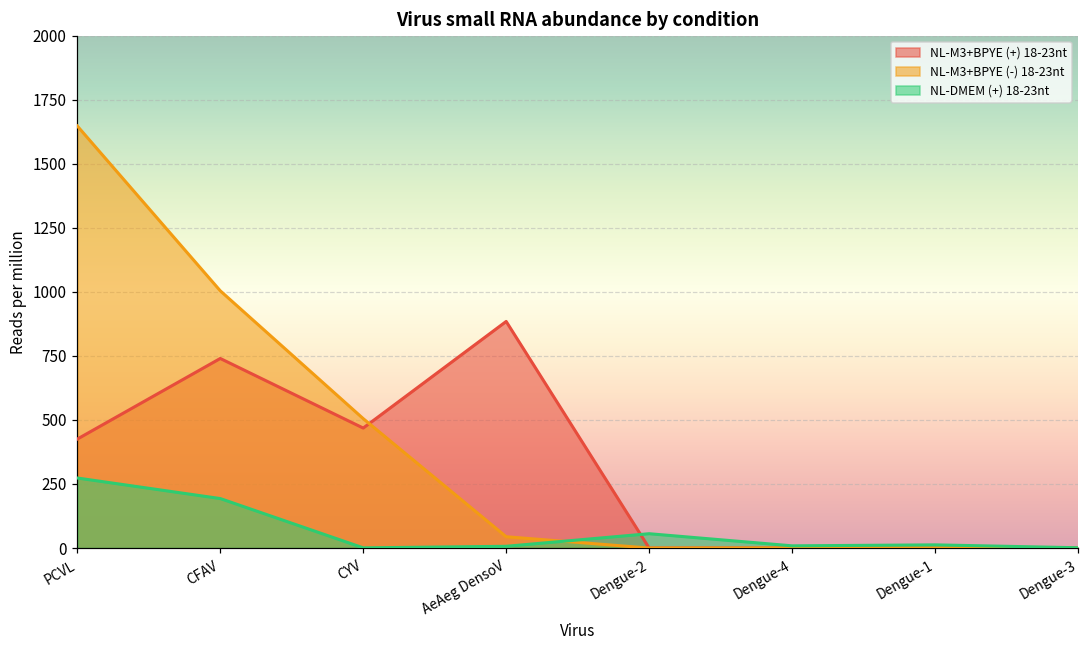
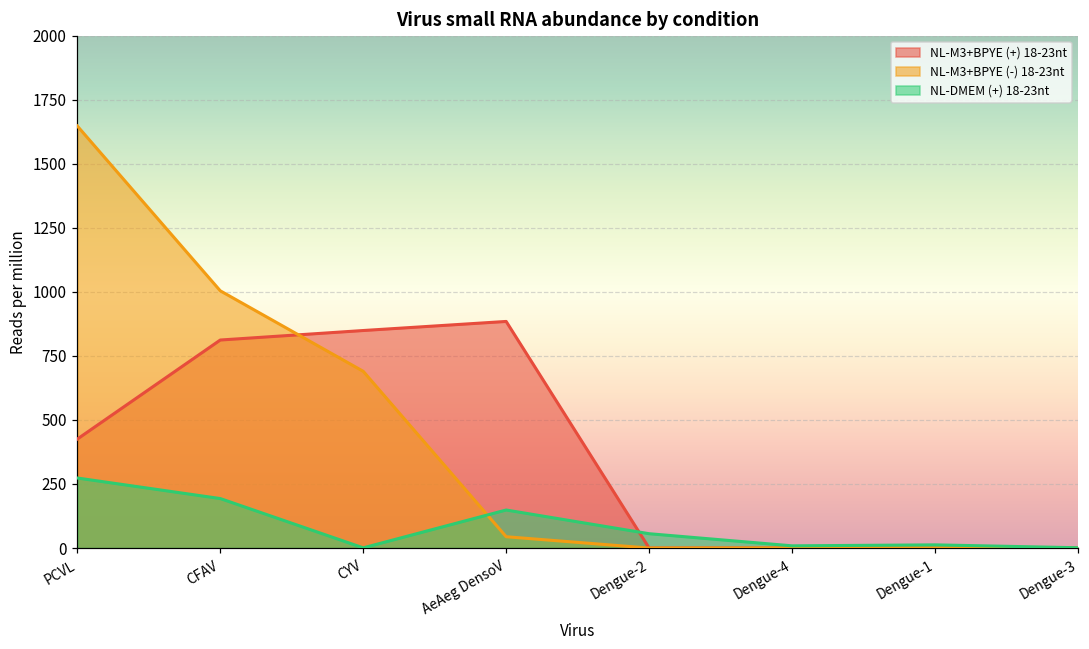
NL-M3+BPYE (+) 18-23nt, CFAV: 740 -> 810
NL-M3+BPYE (+) 18-23nt, CYV: 470 -> 850
NL-M3+BPYE (-) 18-23nt, CYV: 510 -> 690
NL-DMEM (+) 18-23nt, AeAeg DensoV: 10 -> 150
